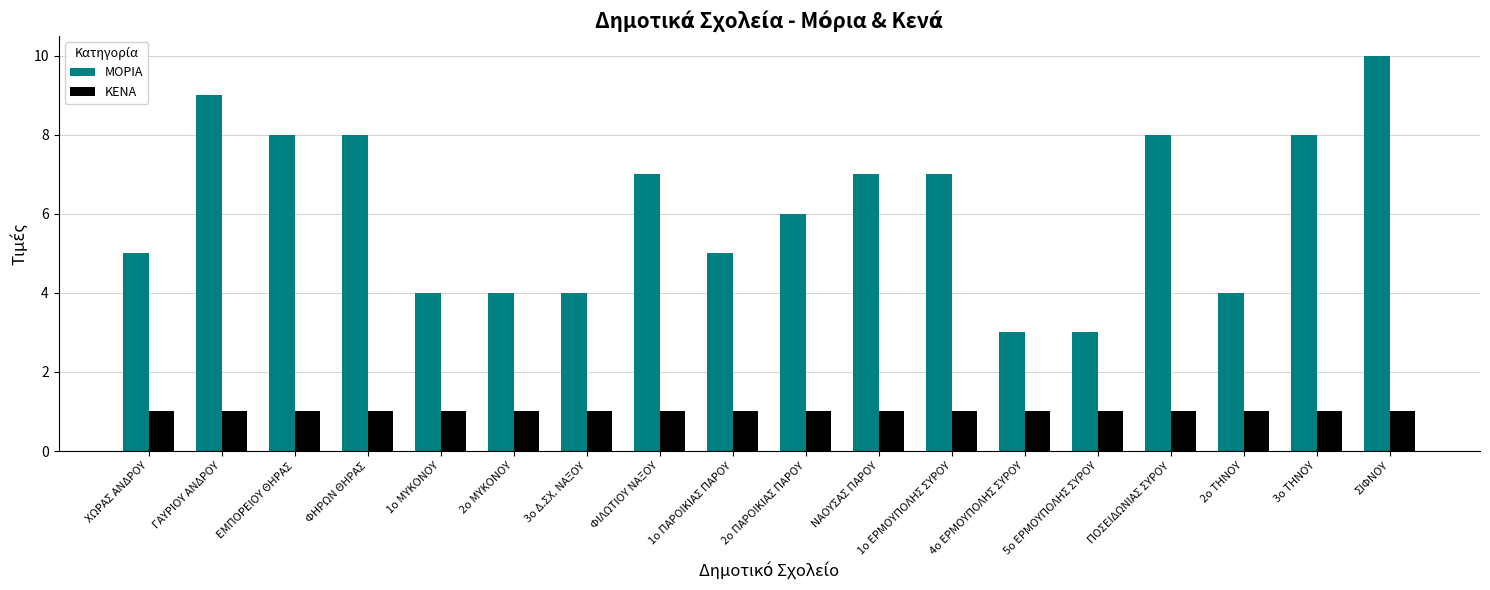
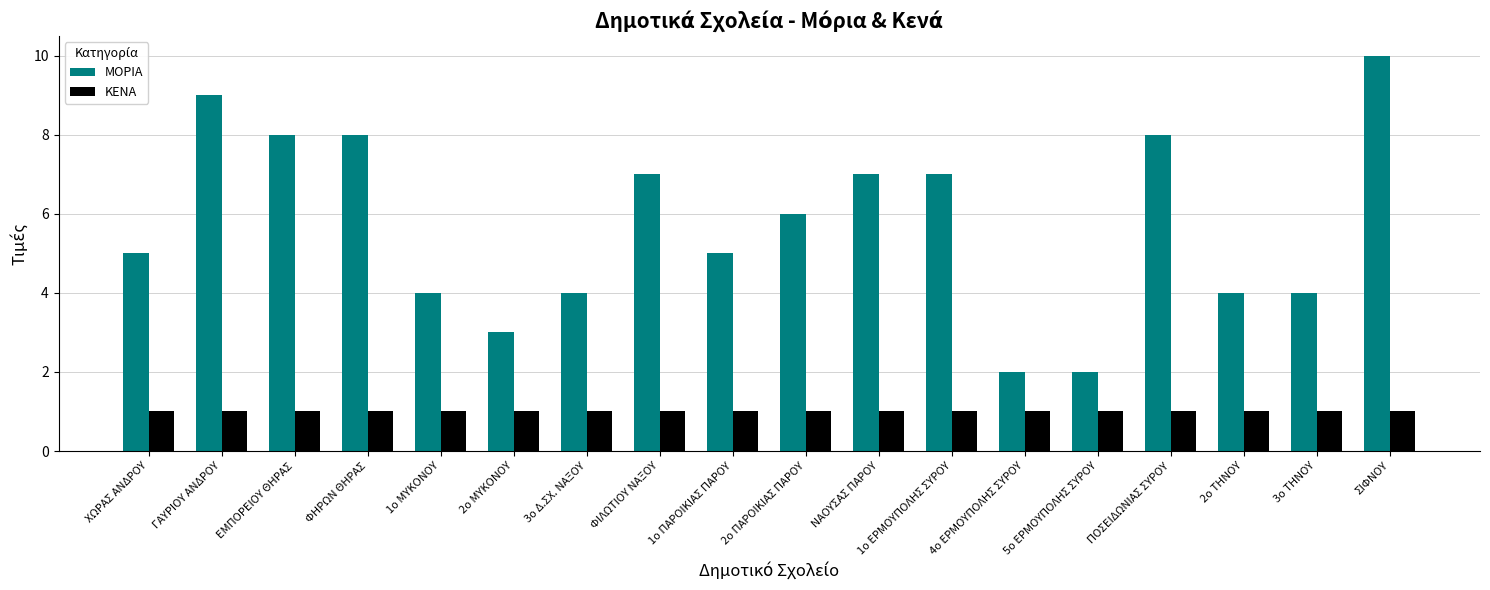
ΜΟΡΙΑ, 2ο ΜΥΚΟΝΟΥ: 4 -> 3
ΜΟΡΙΑ, 4ο ΕΡΜΟΥΠΟΛΗΣ ΣΥΡΟΥ: 3 -> 2
ΜΟΡΙΑ, 5ο ΕΡΜΟΥΠΟΛΗΣ ΣΥΡΟΥ: 3 -> 2
ΜΟΡΙΑ, 3ο ΤΗΝΟΥ: 8 -> 4
